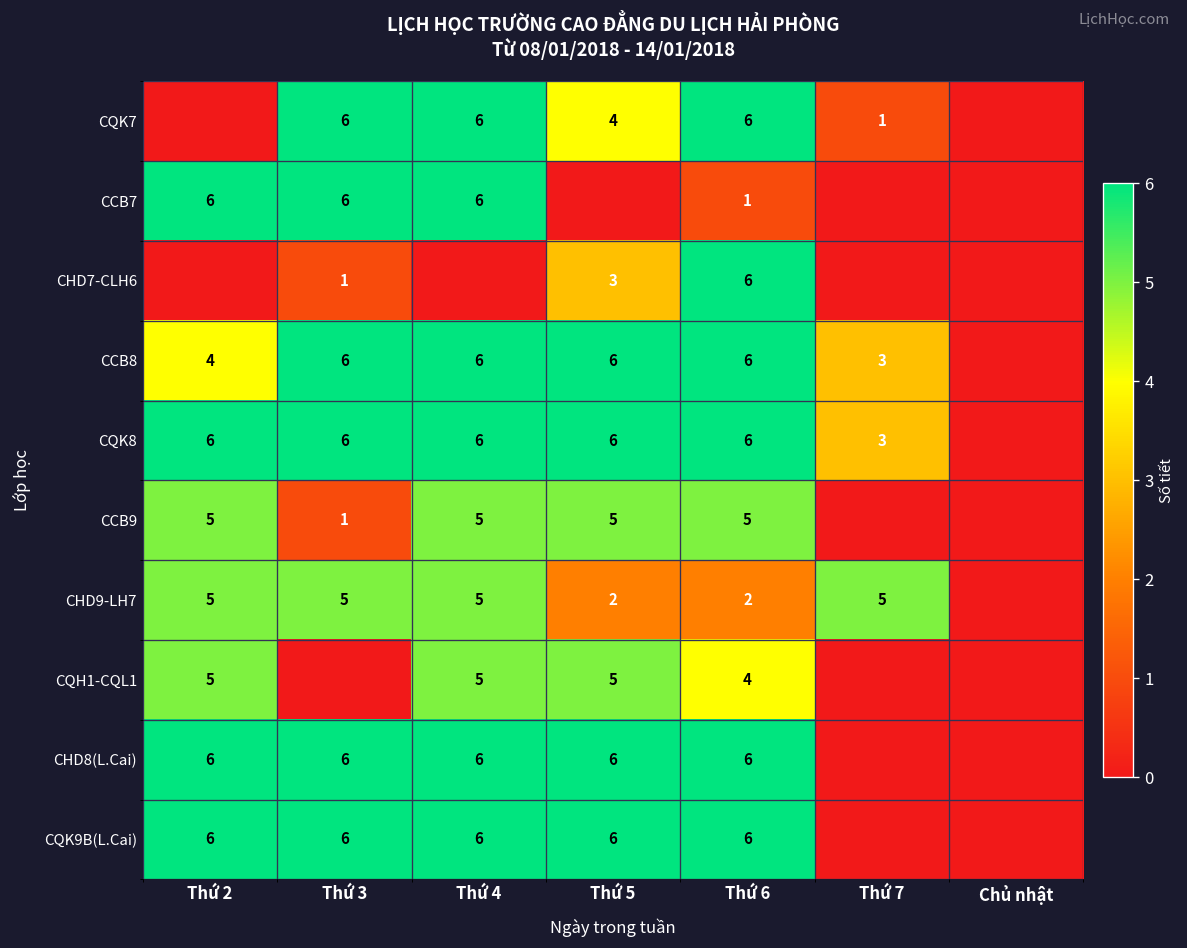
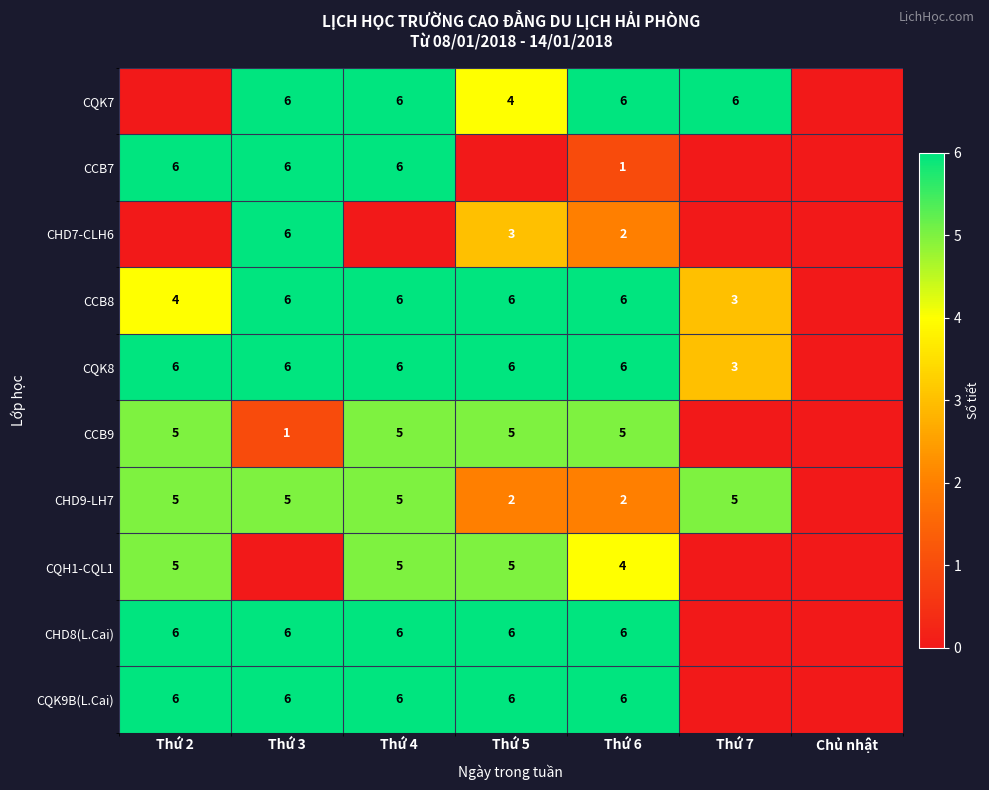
CQK7, Thứ 7: 1 -> 6
CHD7-CLH6, Thứ 3: 1 -> 6
CHD7-CLH6, Thứ 6: 6 -> 2
